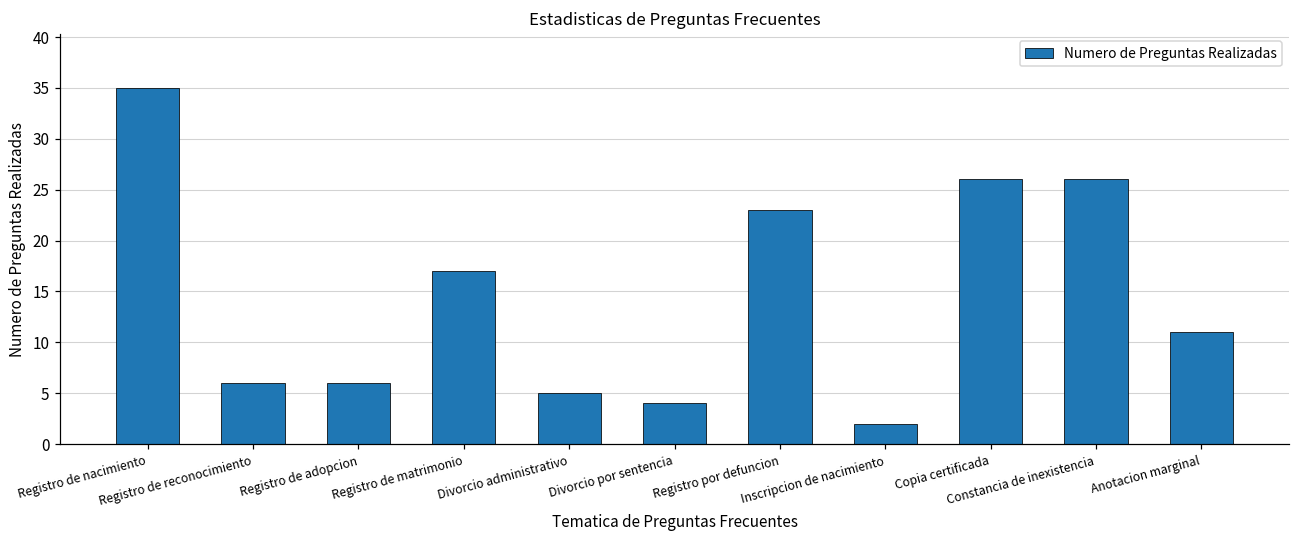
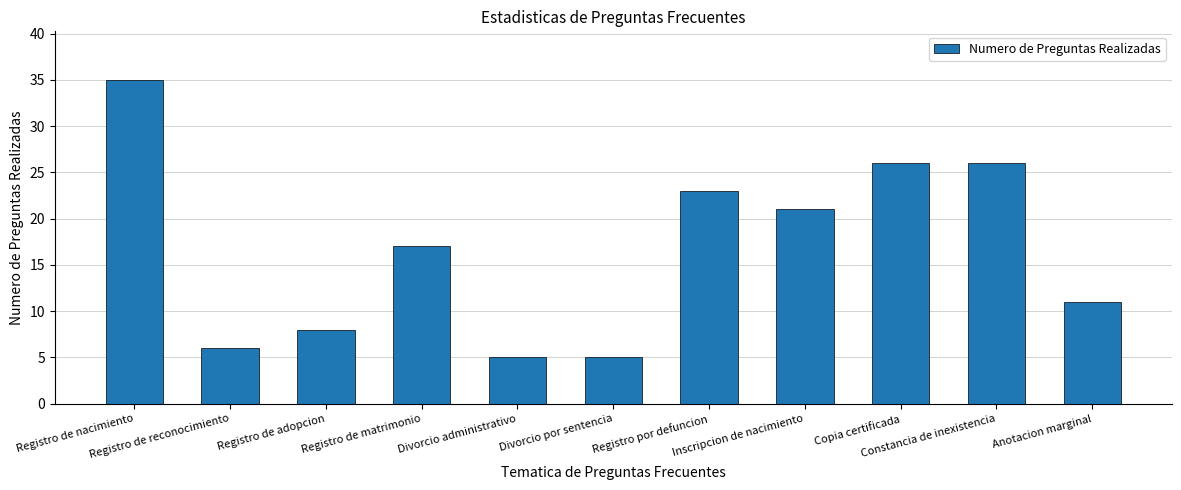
Registro de adopcion: 6 -> 8
Divorcio por sentencia: 4 -> 5
Inscripcion de nacimiento: 2 -> 21
